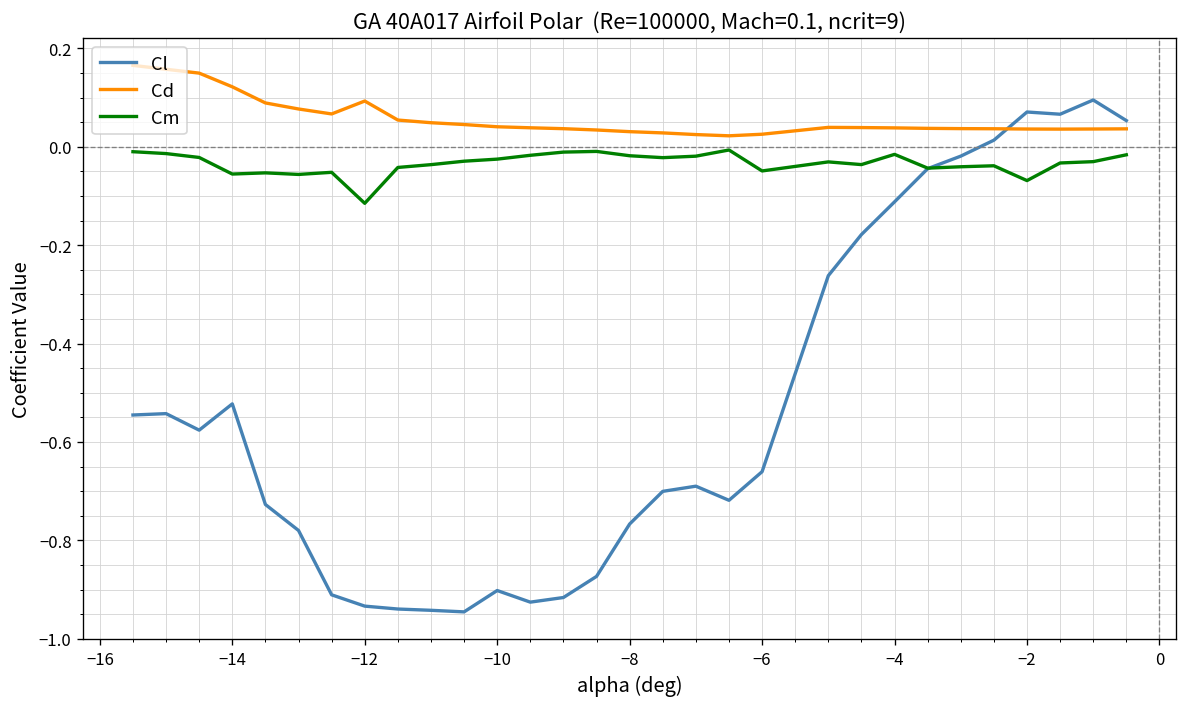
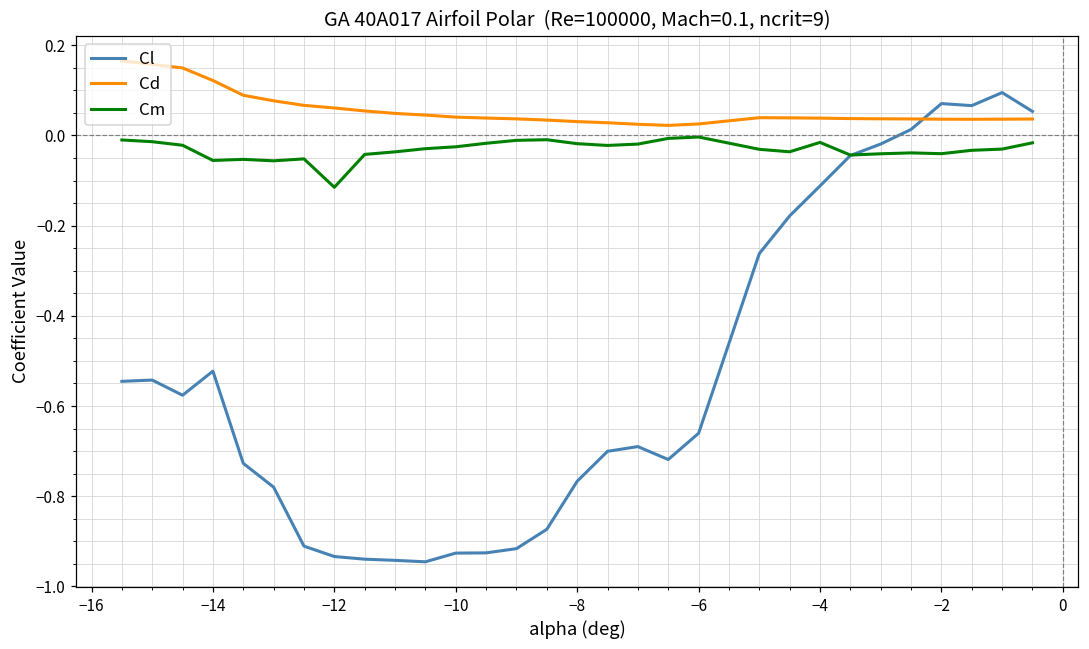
Cd, −12: 0.09 -> 0.06
Cl, −10: -0.90 -> -0.93
Cm, −6: -0.05 -> 0.00
Cm, −2: -0.07 -> -0.04
